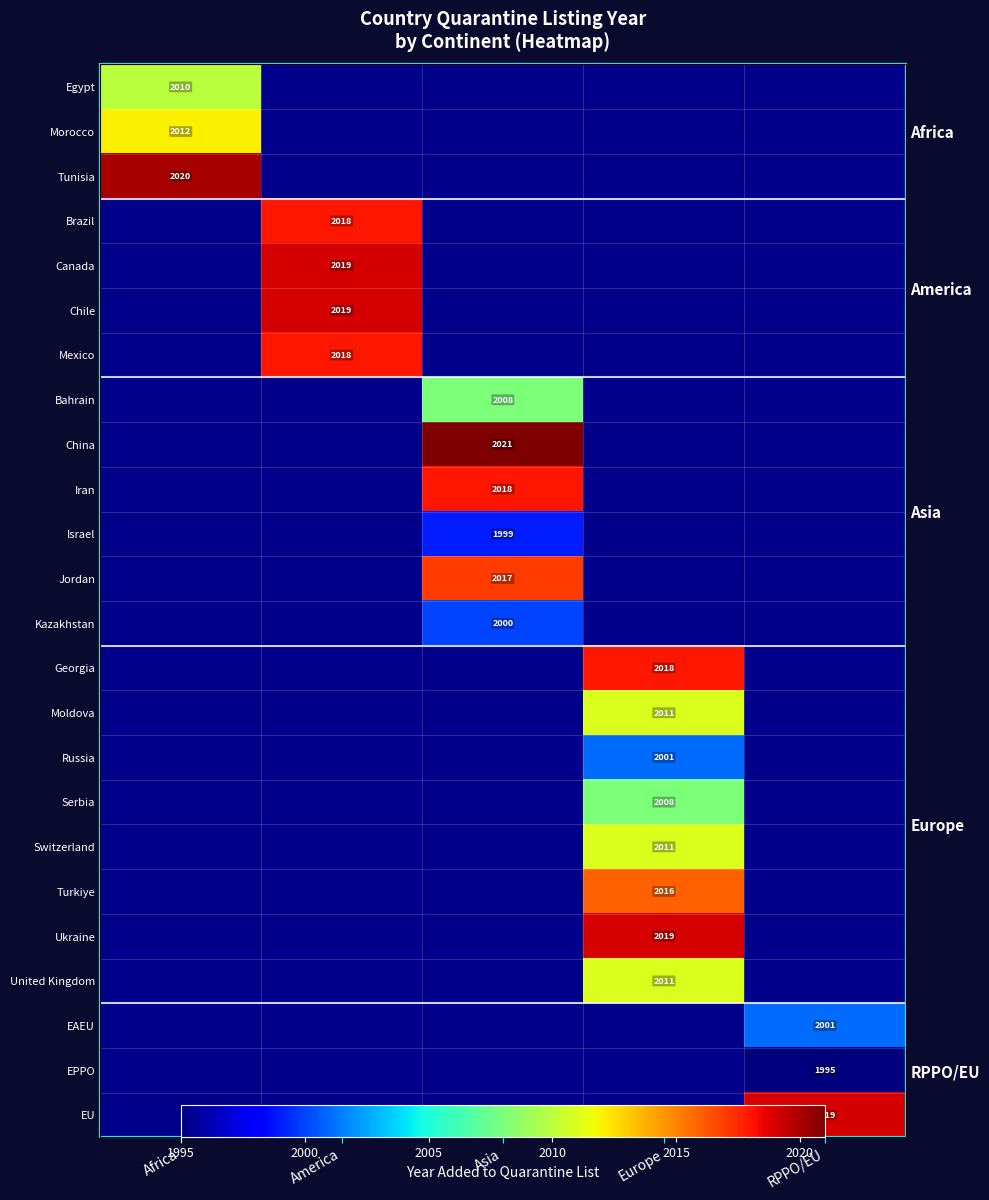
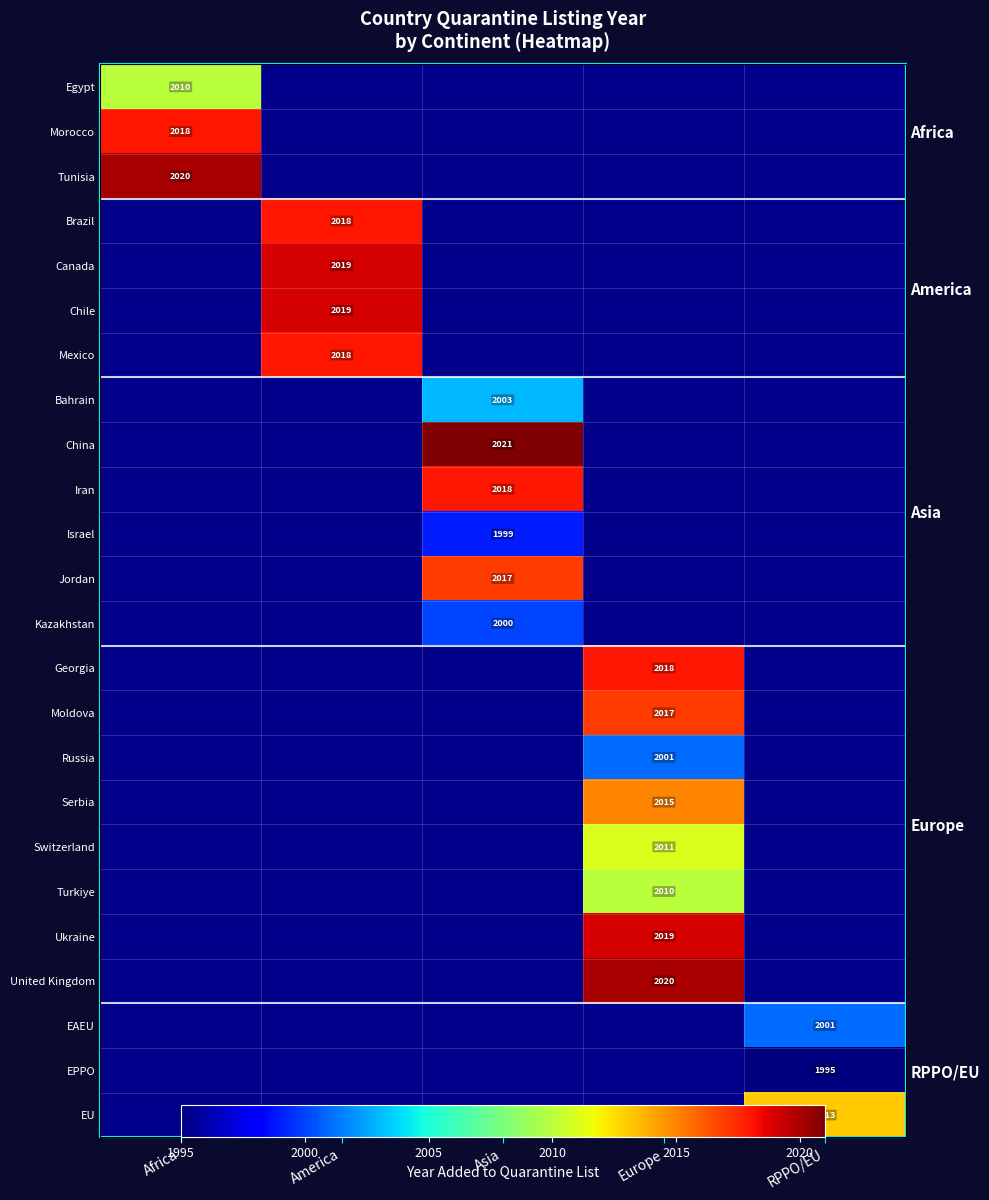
Morocco, Africa: 2012 -> 2018
Bahrain, Asia: 2008 -> 2003
Moldova, Europe: 2011 -> 2017
Serbia, Europe: 2008 -> 2015
Turkiye, Europe: 2016 -> 2010
United Kingdom, Europe: 2011 -> 2020
EU, RPPO/EU: 2019 -> 2013
